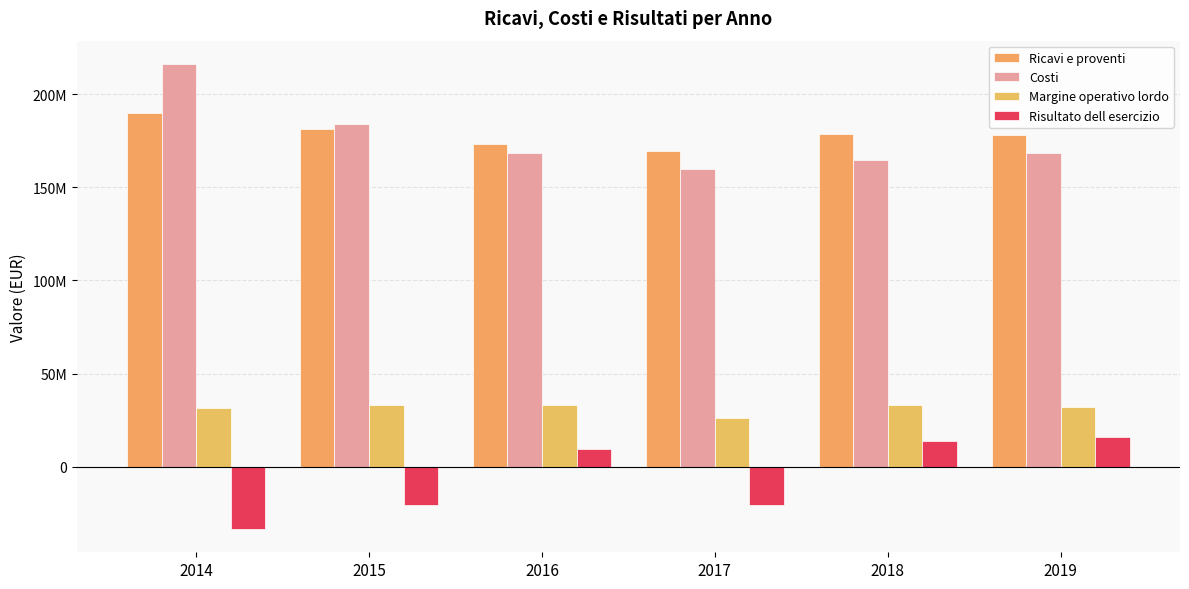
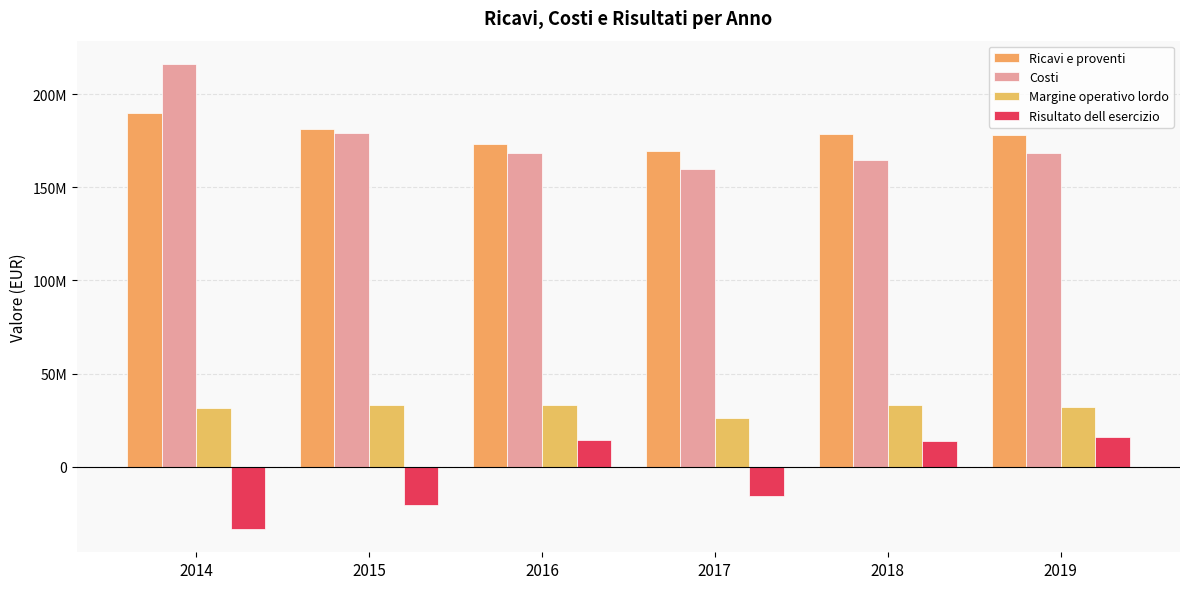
Costi, 2015: 184000000 -> 179000000
Risultato dell esercizio, 2016: 10000000 -> 14000000
Risultato dell esercizio, 2017: -21000000 -> -16000000
